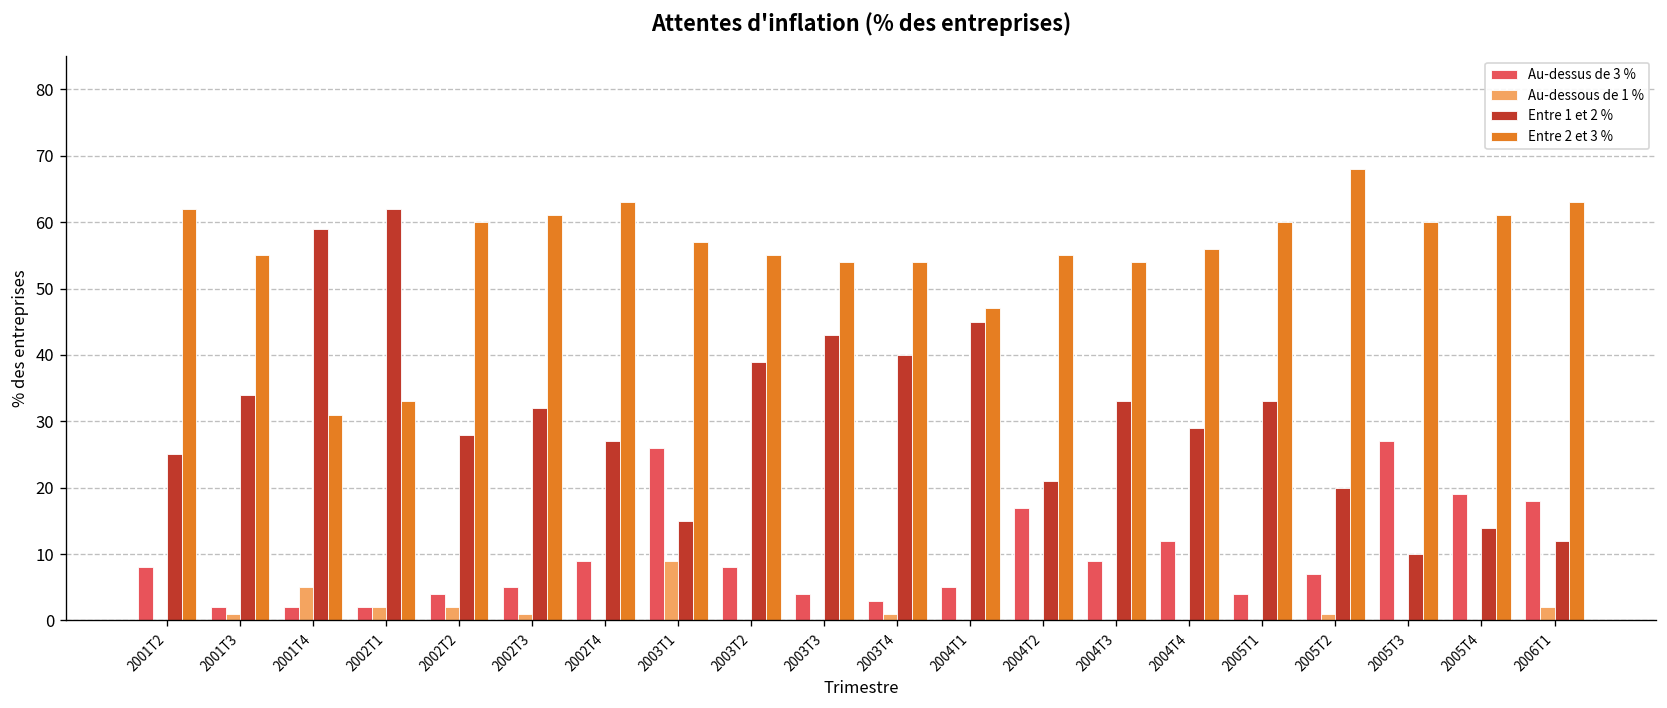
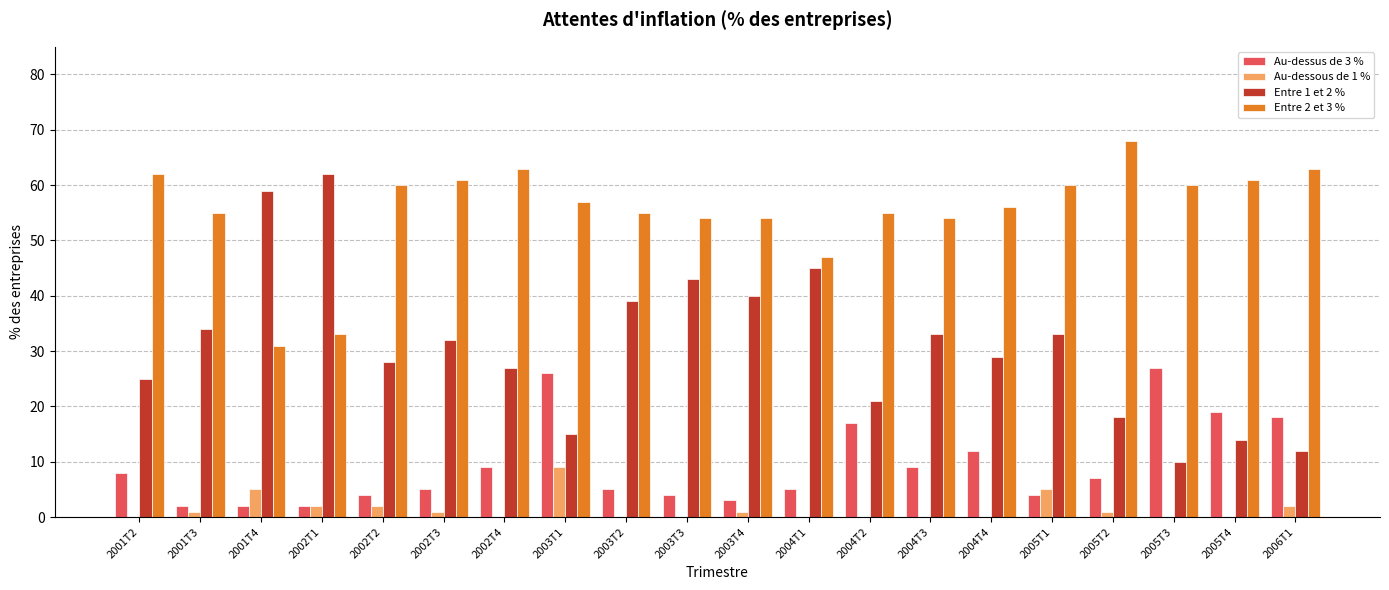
Au-dessus de 3 %, 2003T2: 8 -> 5
Au-dessous de 1 %, 2005T1: 0 -> 5
Entre 1 et 2 %, 2005T2: 20 -> 18
